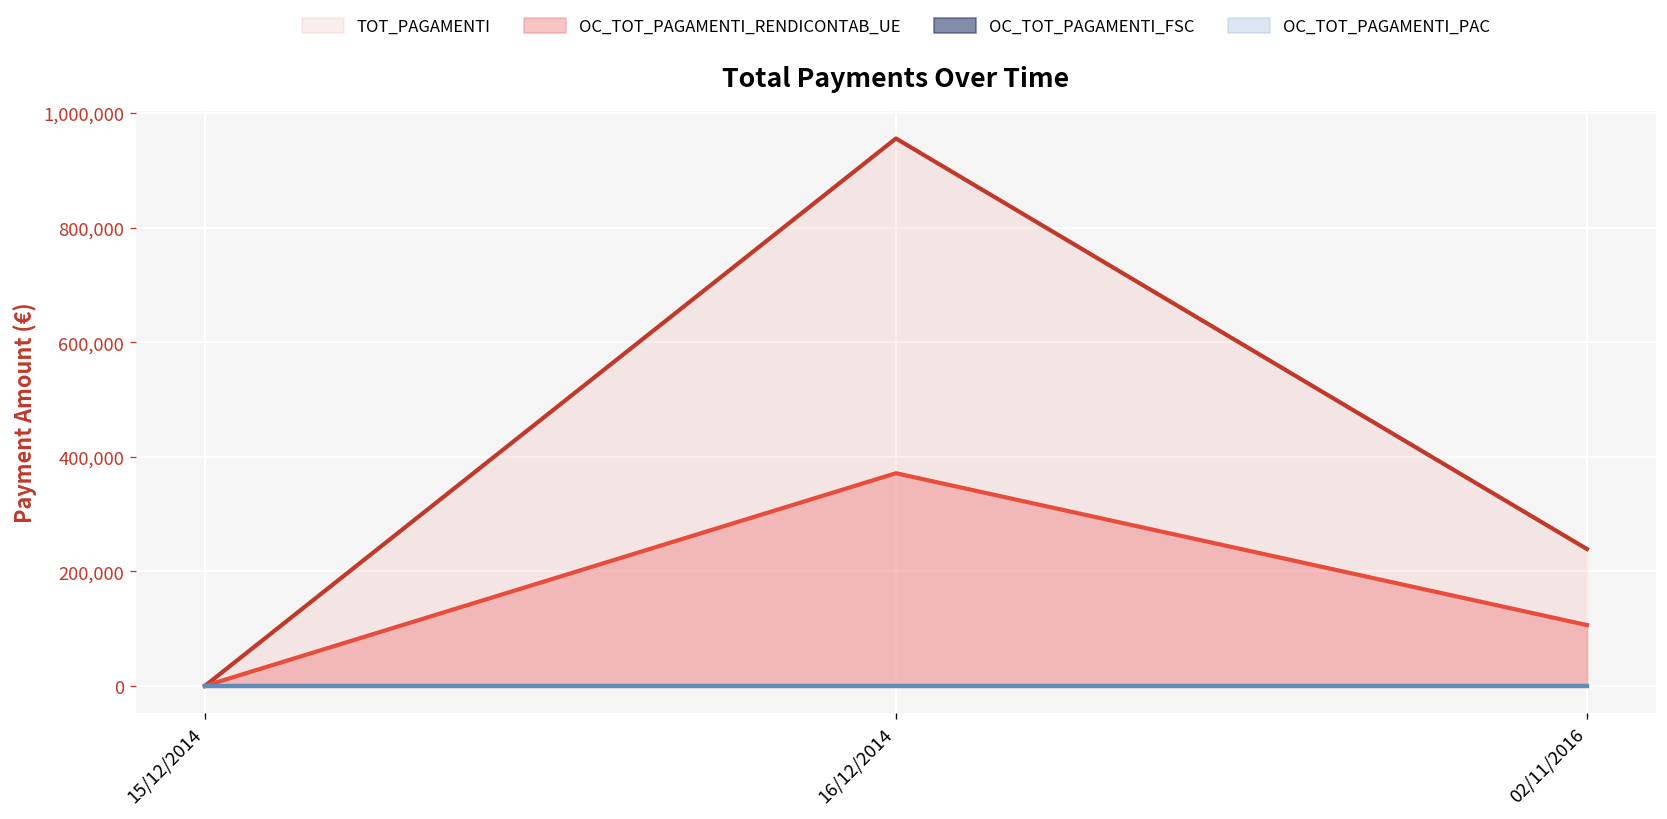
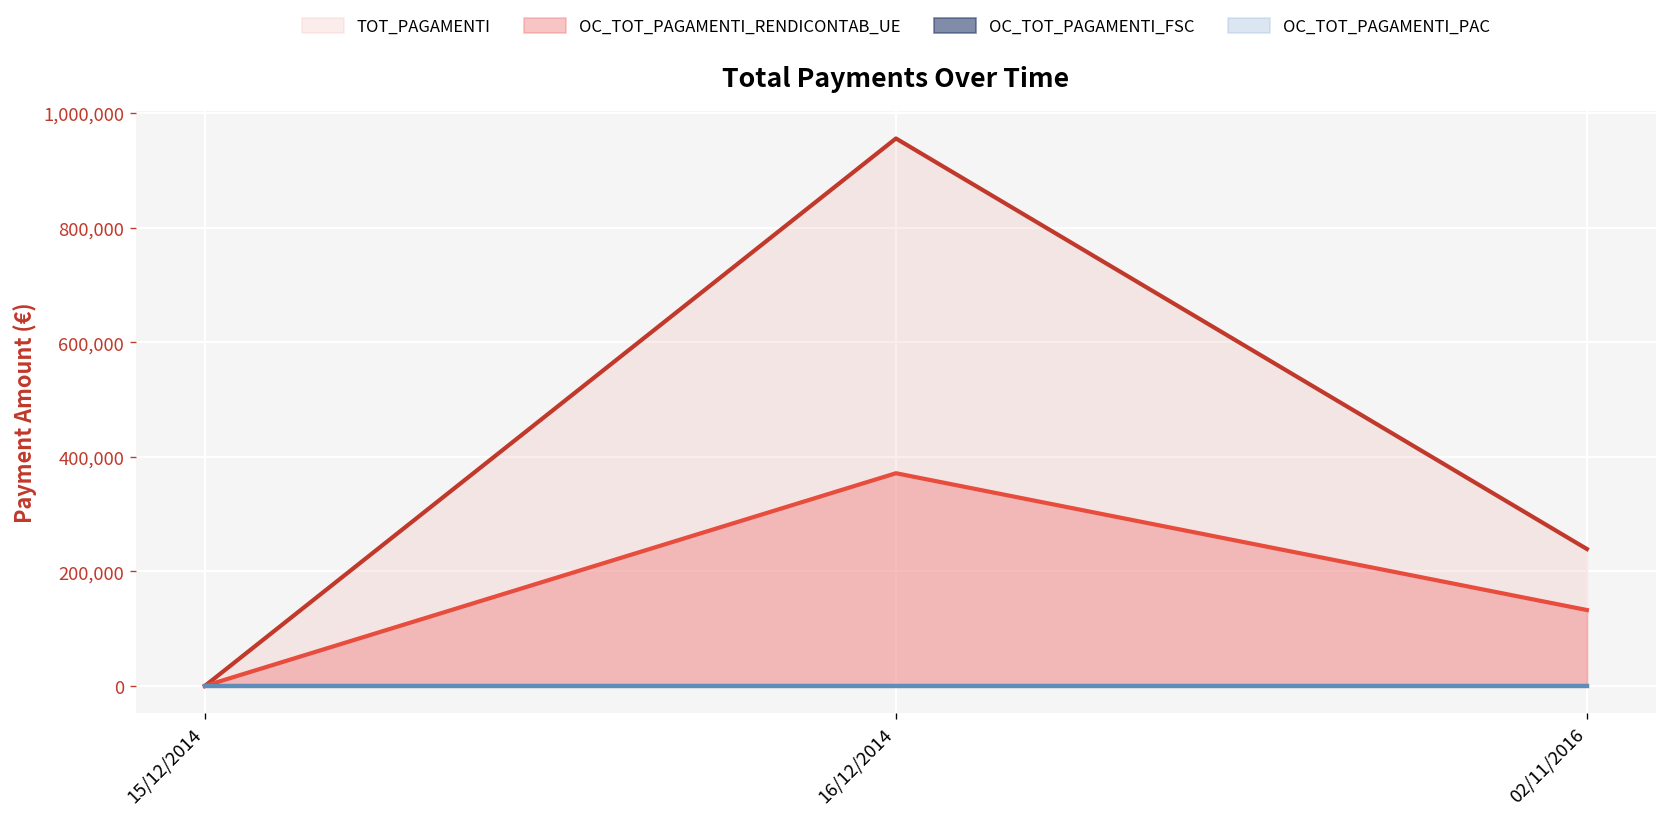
OC_TOT_PAGAMENTI_RENDICONTAB_UE, 02/11/2016: 110,000 -> 130,000
